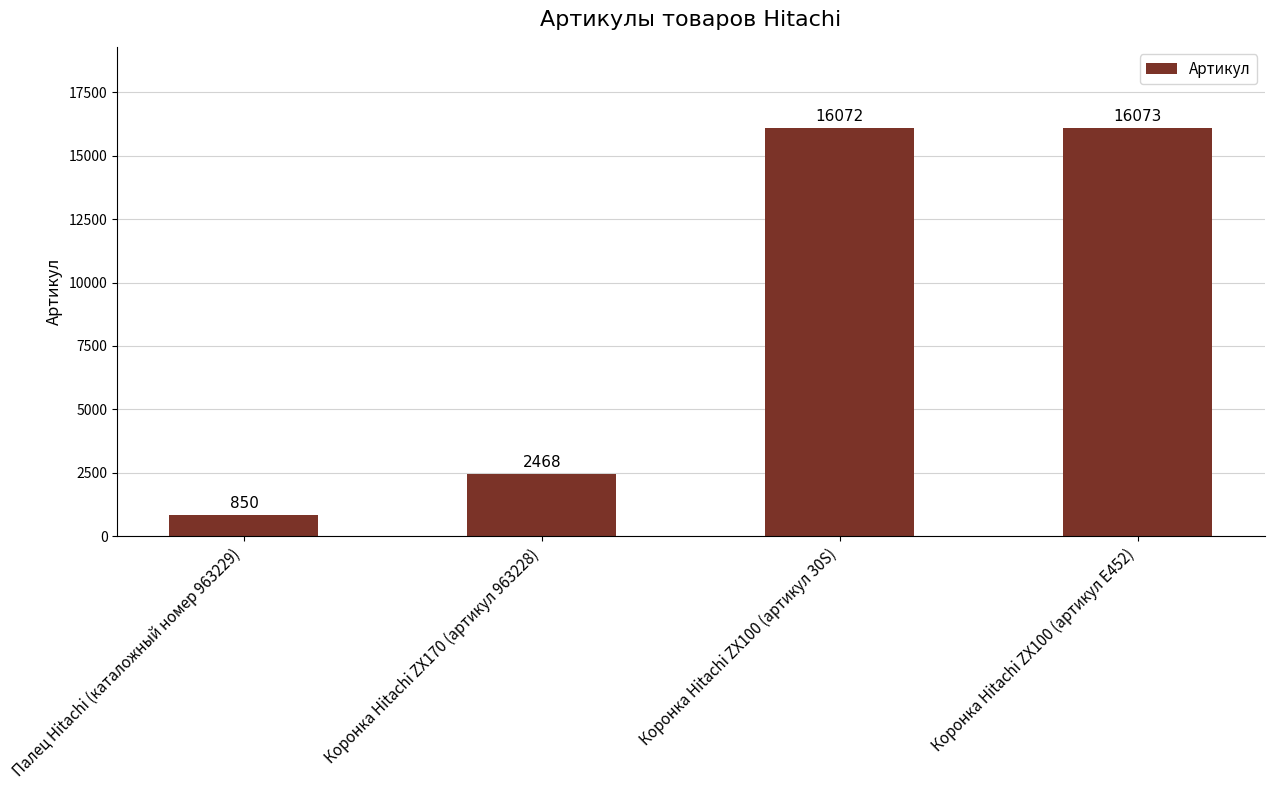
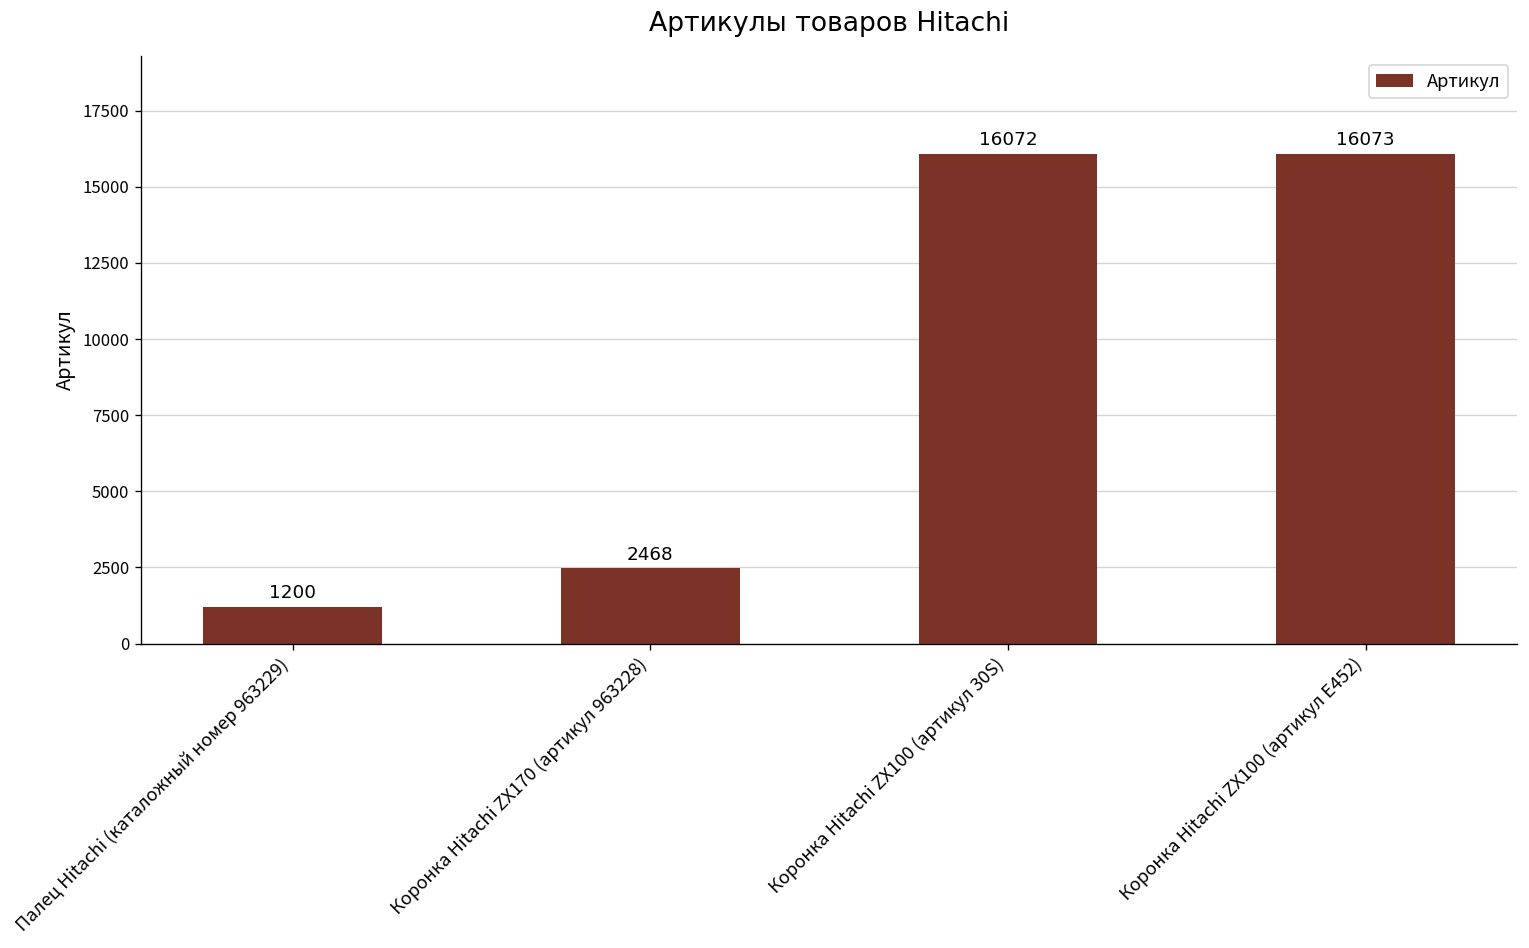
Палец Hitachi (каталожный номер 963229): 850 -> 1200
